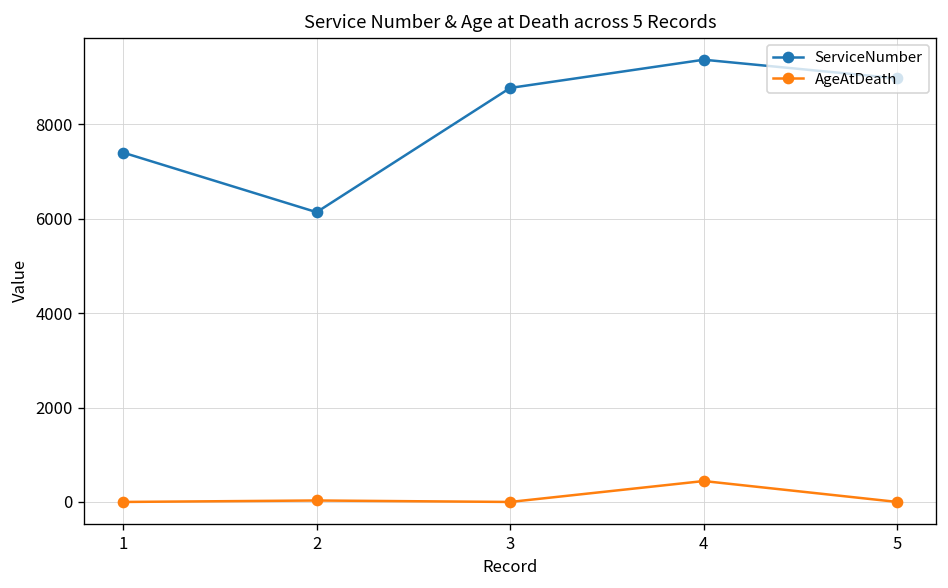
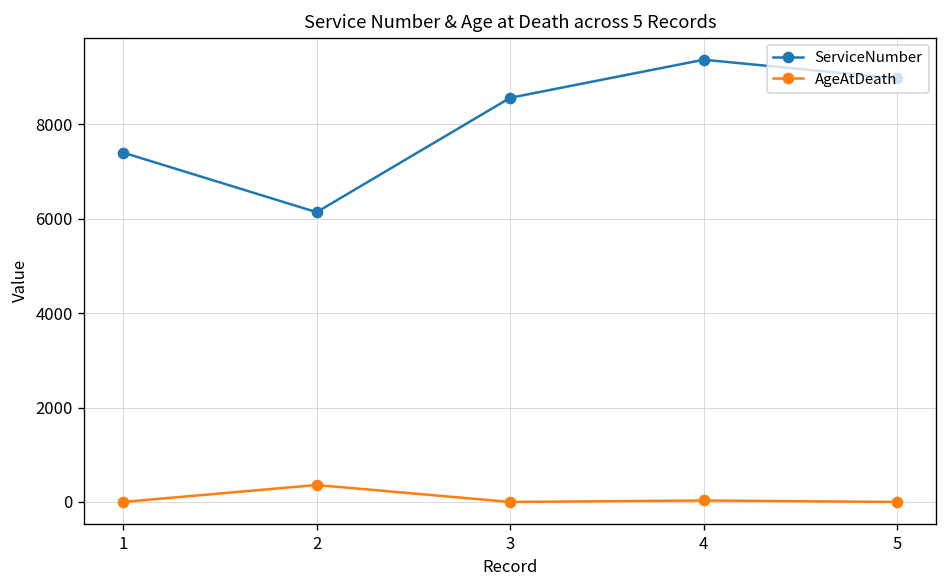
AgeAtDeath, 2: 0 -> 400
ServiceNumber, 3: 8800 -> 8600
AgeAtDeath, 4: 400 -> 0
